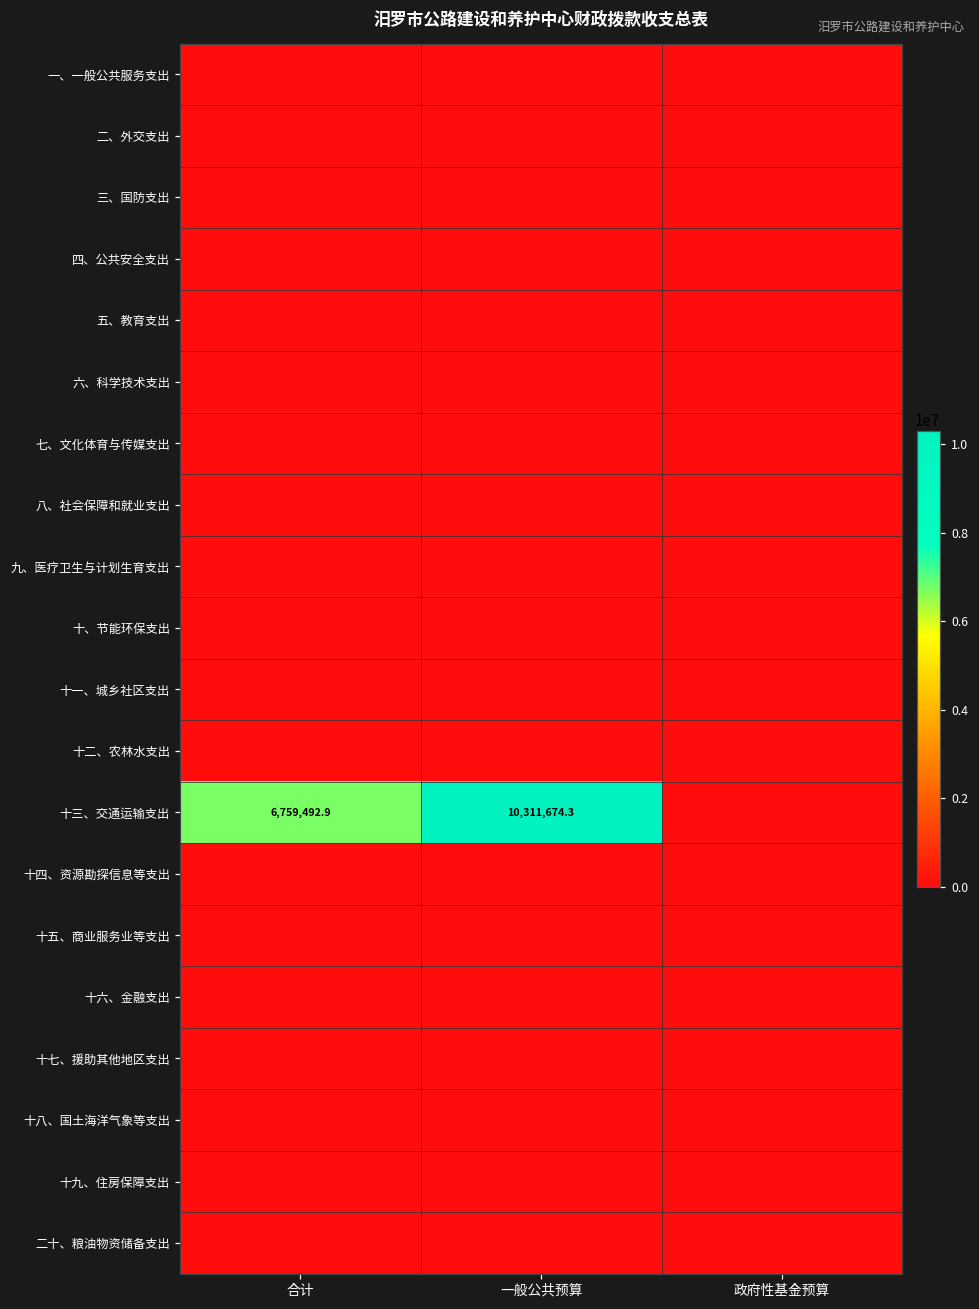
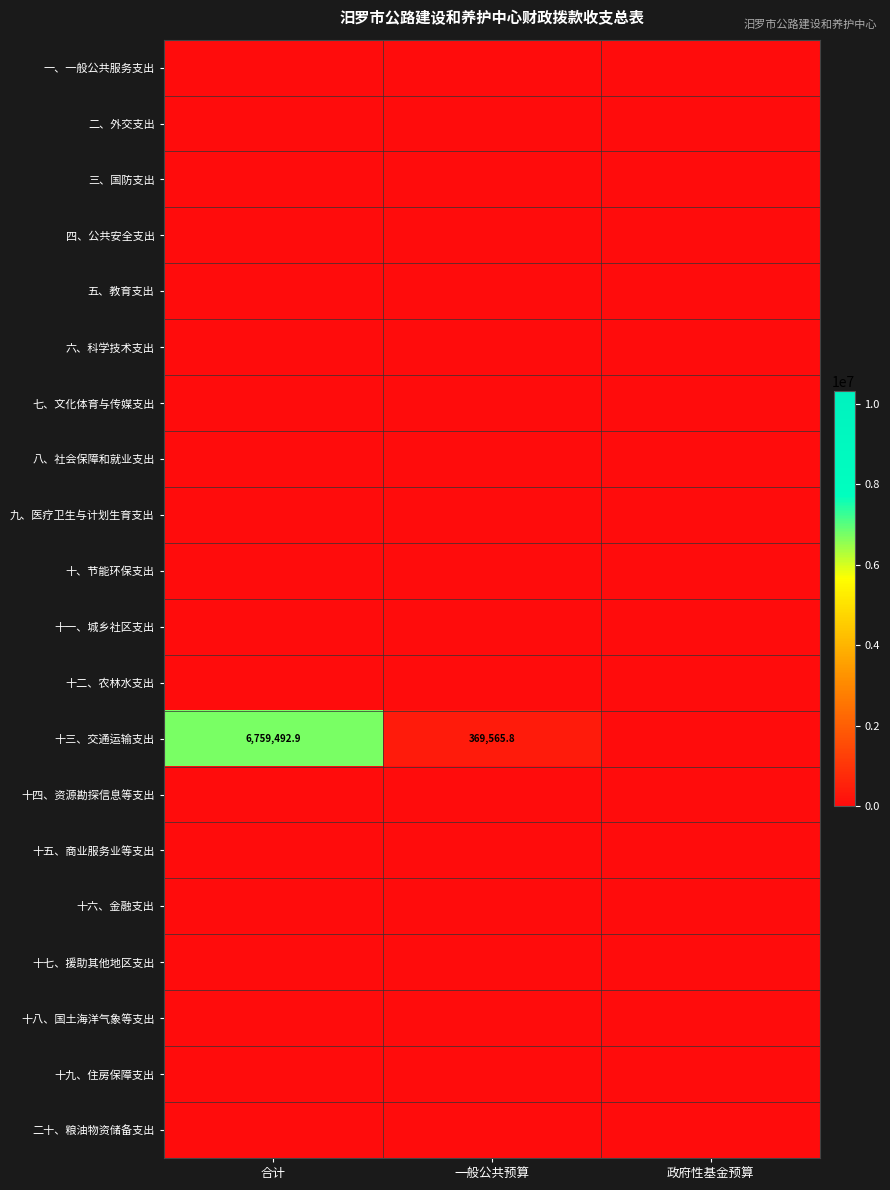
十三、交通运输支出, 一般公共预算: 10,311,674.3 -> 369,565.8
